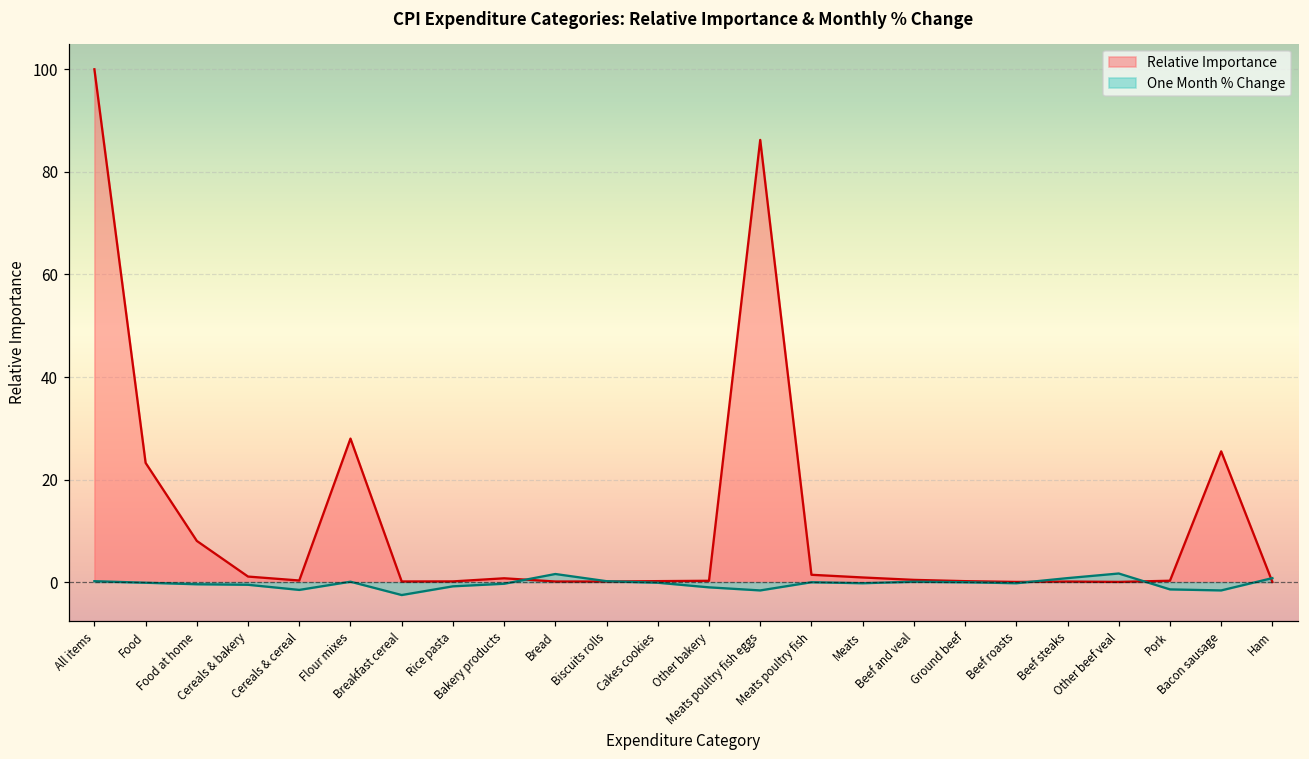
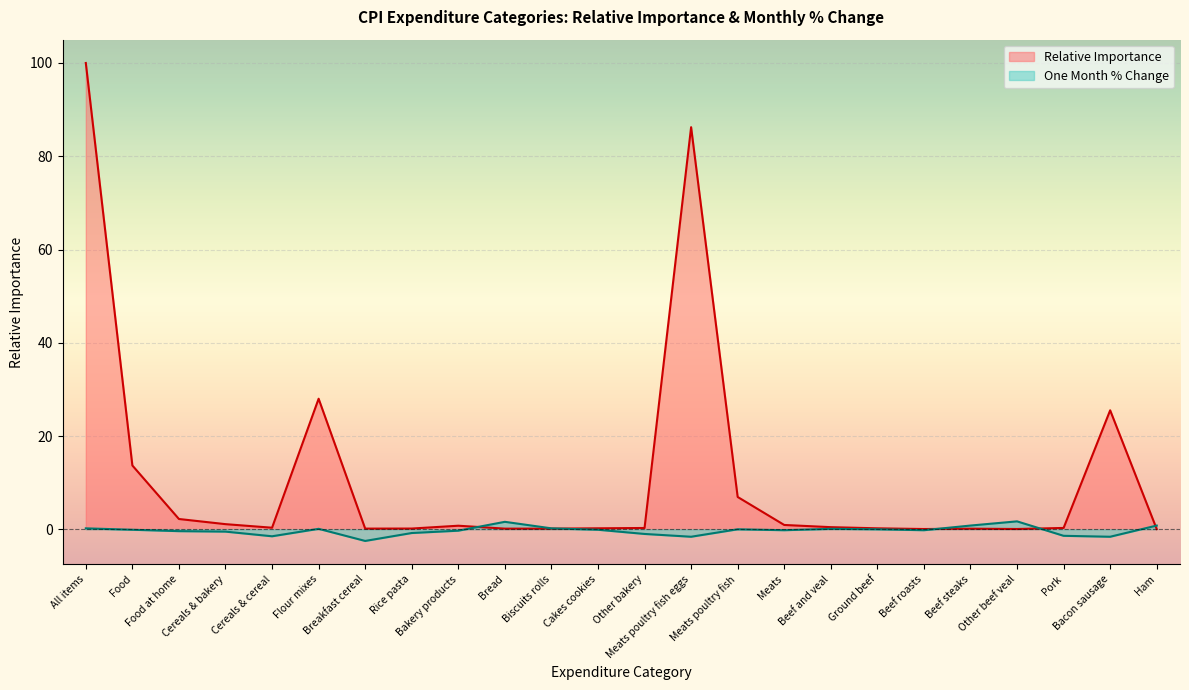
Relative Importance, Food: 23 -> 14
Relative Importance, Food at home: 8 -> 2
Relative Importance, Meats poultry fish: 1 -> 7
